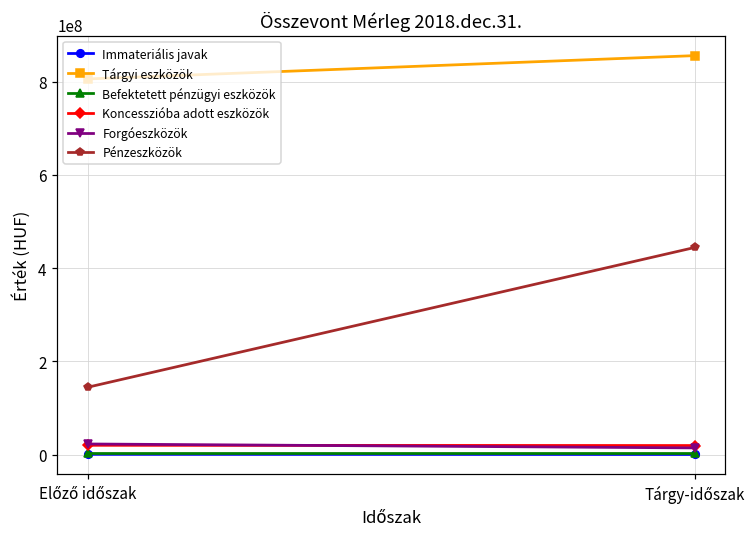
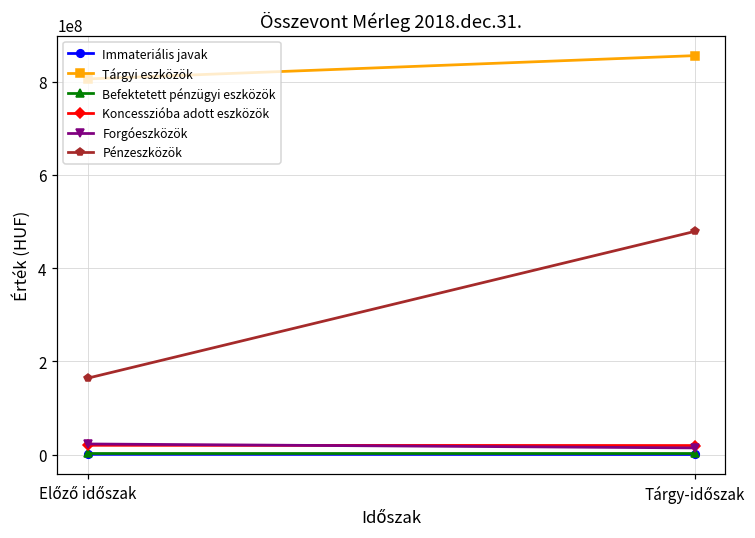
Pénzeszközök, Előző időszak: 140000000 -> 160000000
Pénzeszközök, Tárgy-időszak: 440000000 -> 480000000
